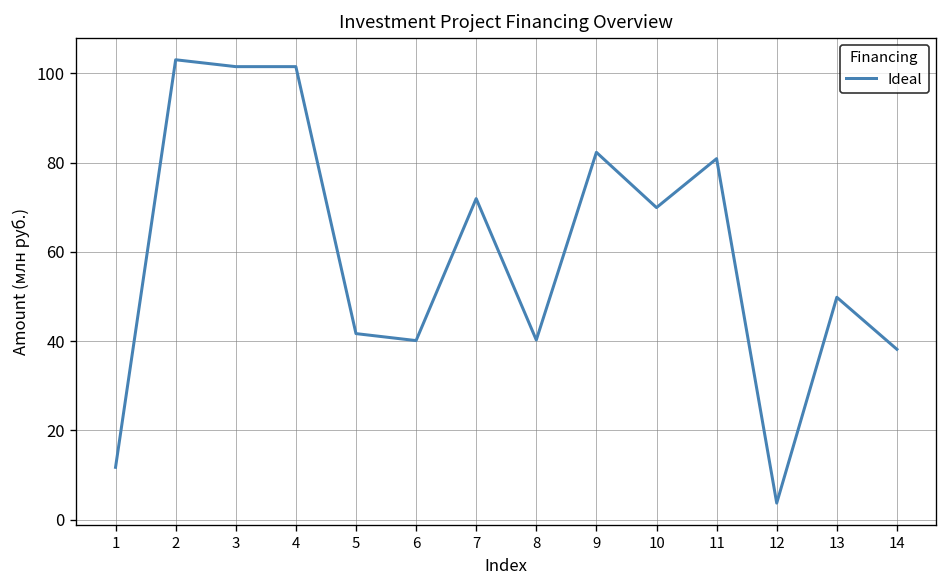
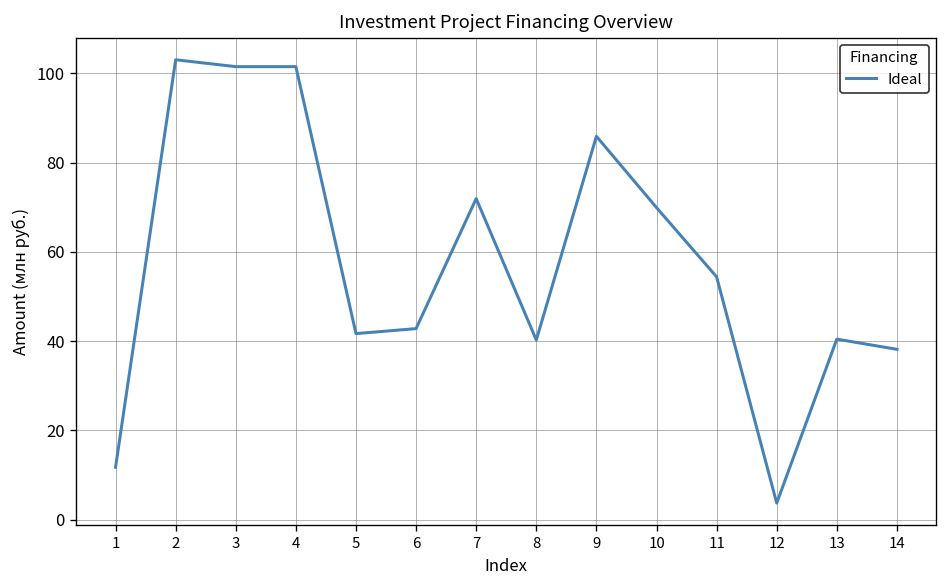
6: 40 -> 43
9: 82 -> 86
11: 81 -> 54
13: 50 -> 40
